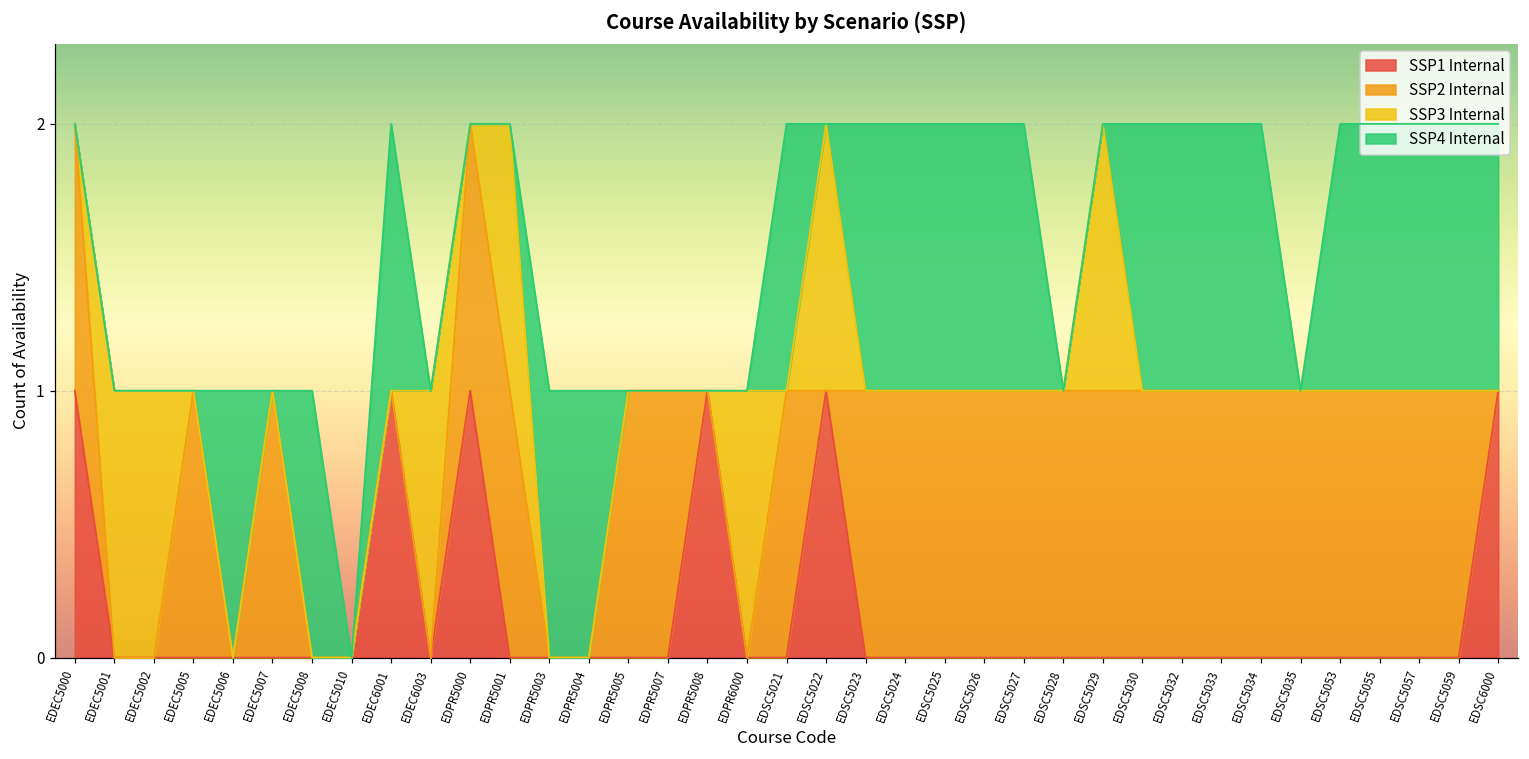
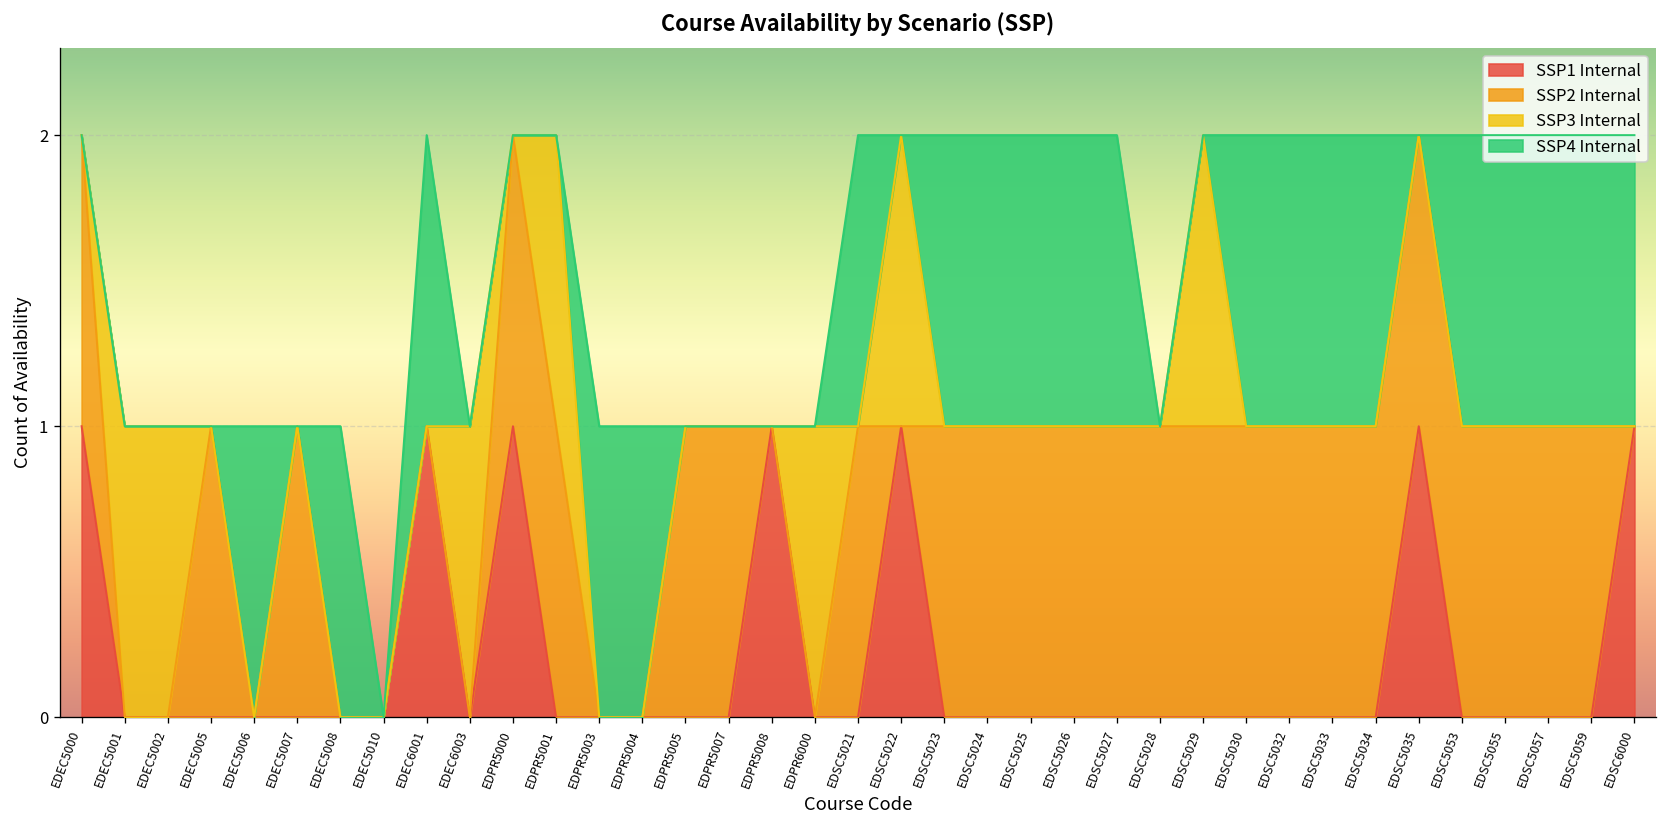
SSP1 Internal, EDSC5035: 0 -> 1
